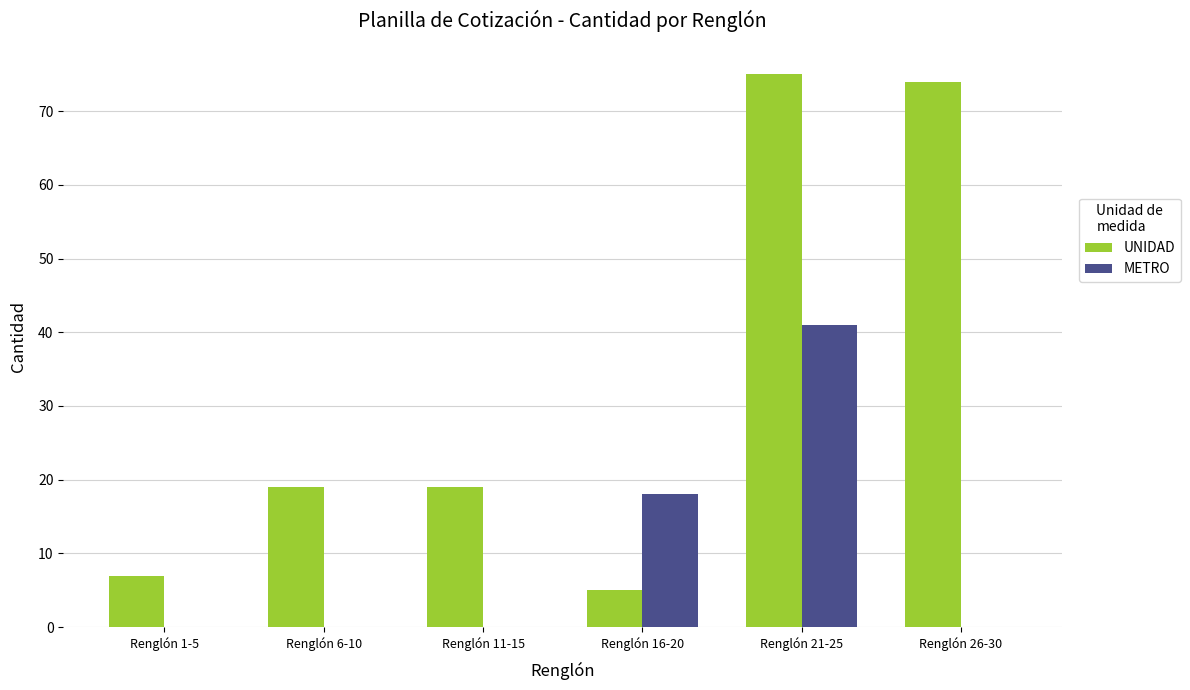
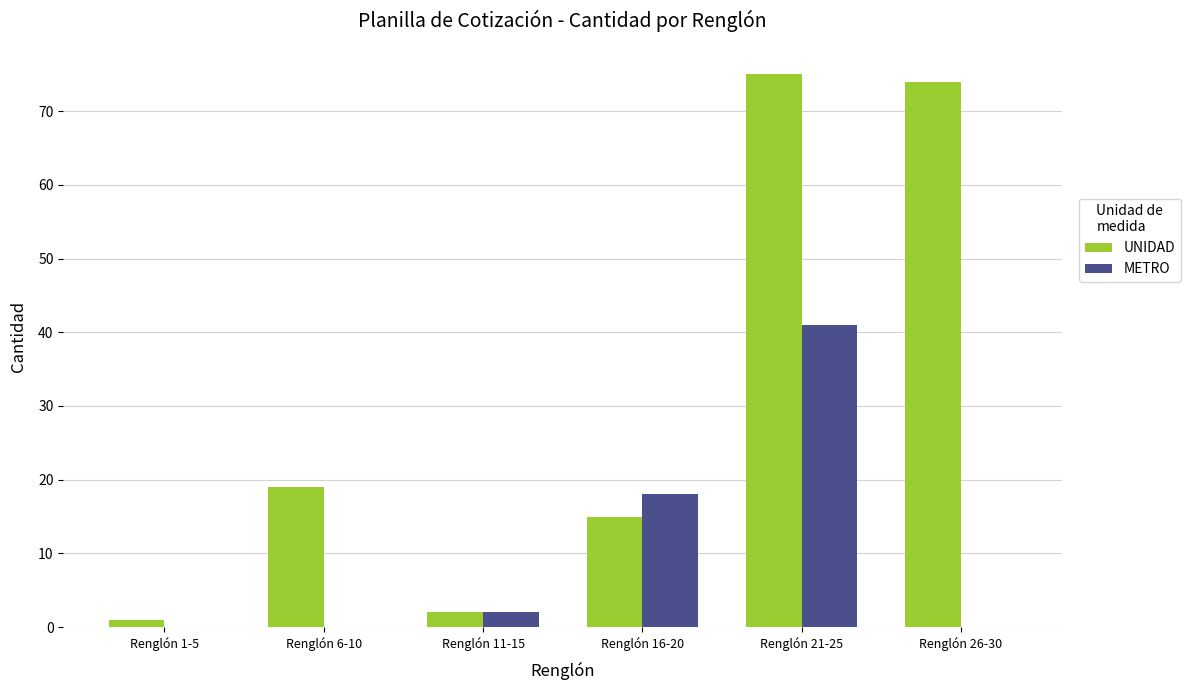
UNIDAD, Renglón 1-5: 7 -> 1
UNIDAD, Renglón 11-15: 19 -> 2
METRO, Renglón 11-15: 0 -> 2
UNIDAD, Renglón 16-20: 5 -> 15
